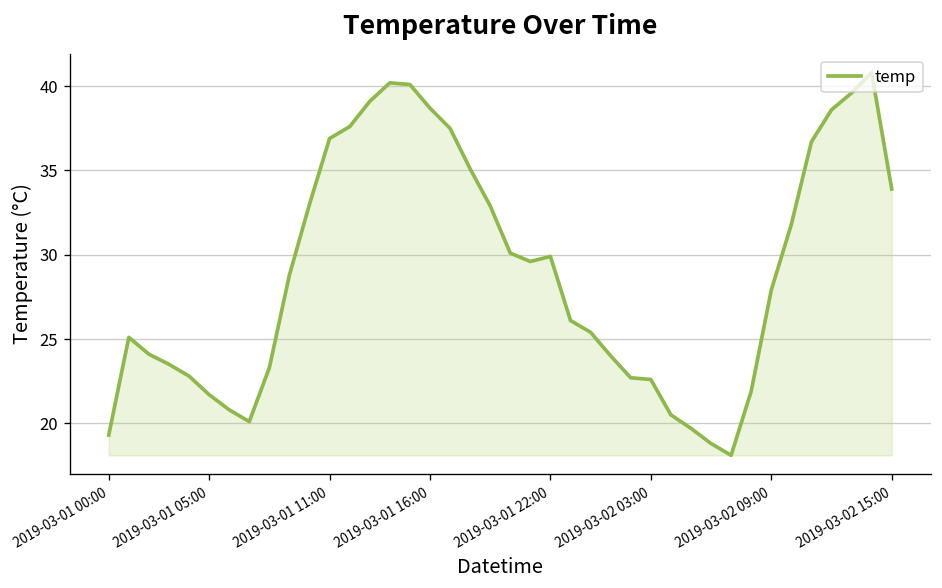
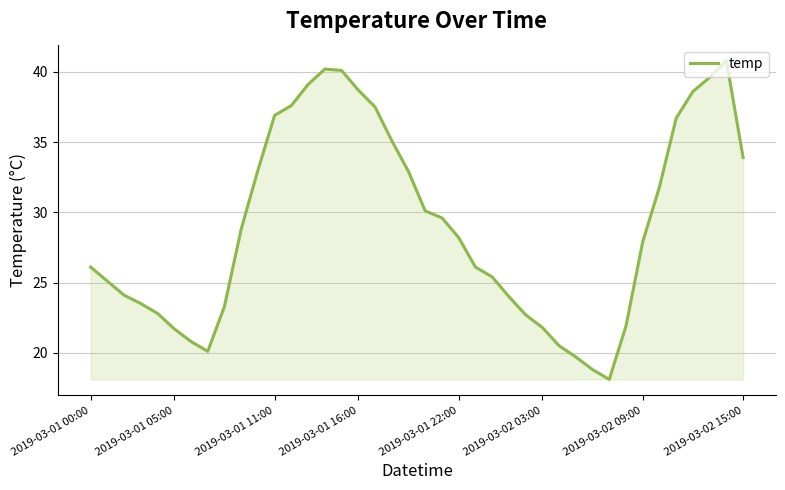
2019-03-01 00:00: 19.3 -> 26.1
2019-03-01 22:00: 29.9 -> 28.2
2019-03-02 03:00: 22.6 -> 21.8
